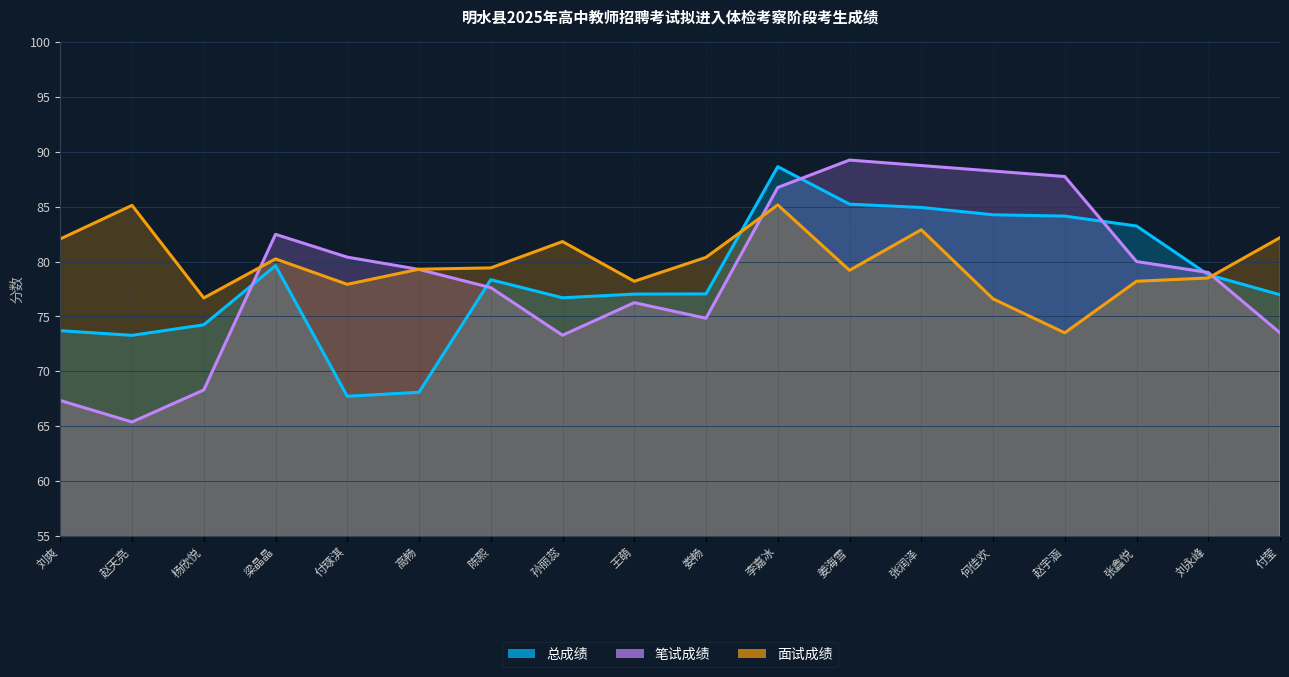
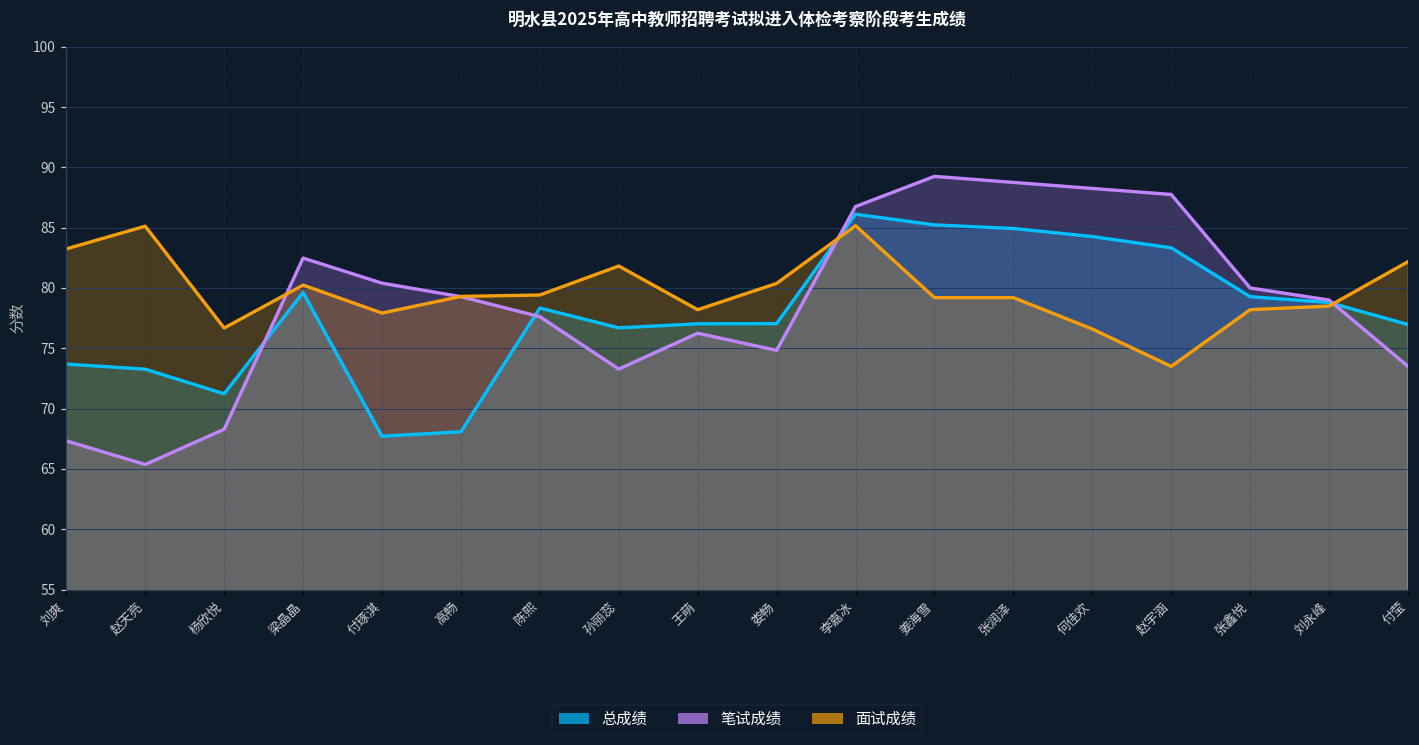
面试成绩, 刘爽: 82.1 -> 83.2
总成绩, 杨欣悦: 74.2 -> 71.2
总成绩, 李嘉冰: 88.6 -> 86.1
面试成绩, 张润泽: 82.9 -> 79.2
总成绩, 赵宇涵: 84.1 -> 83.3
总成绩, 张鑫悦: 83.2 -> 79.3
